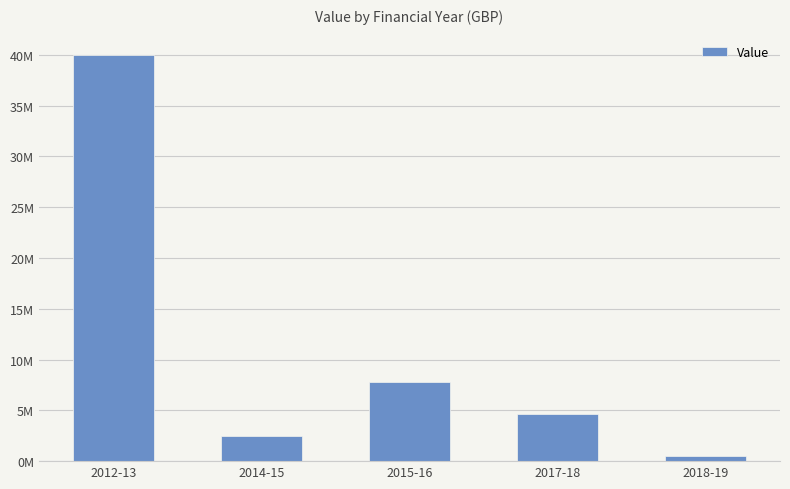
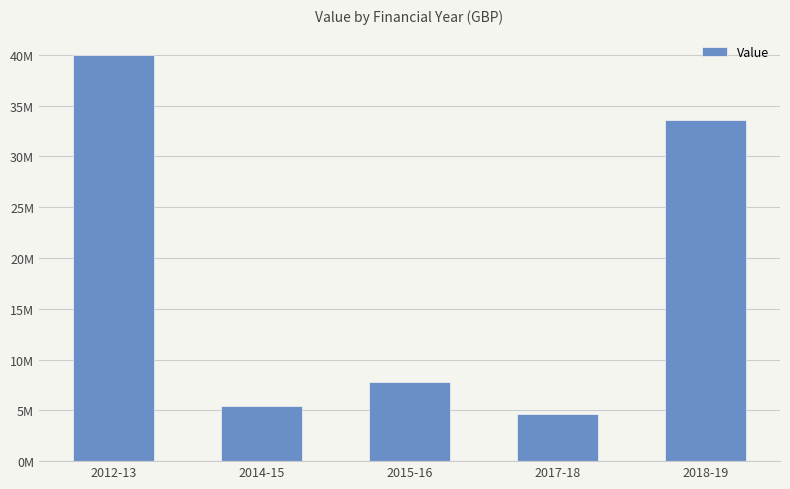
2014-15: 2500000 -> 5400000
2018-19: 500000 -> 33600000
